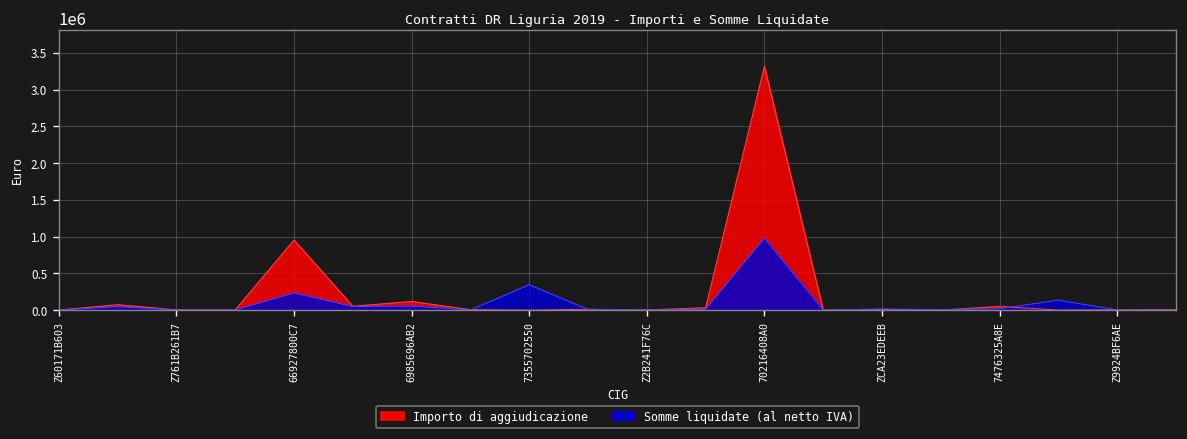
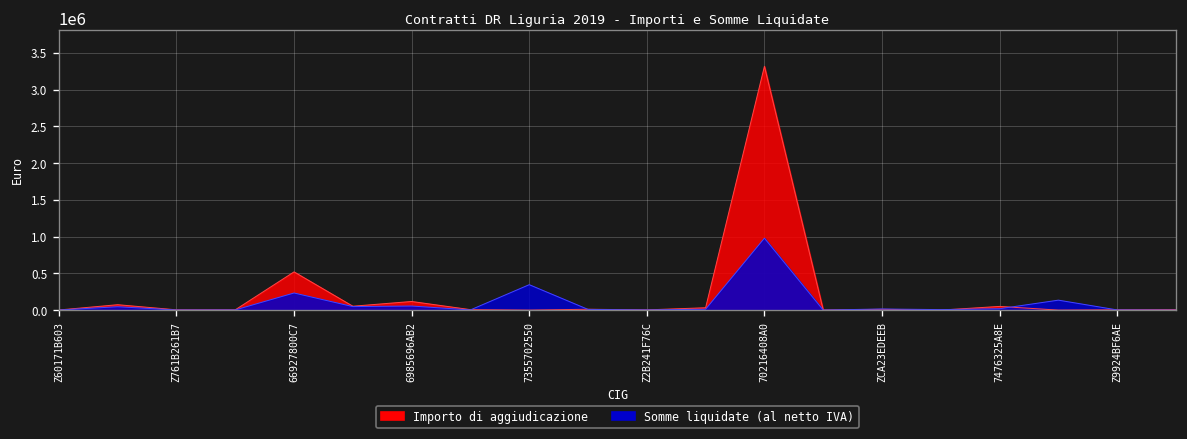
Importo di aggiudicazione, 66927800C7: 1000000 -> 500000
